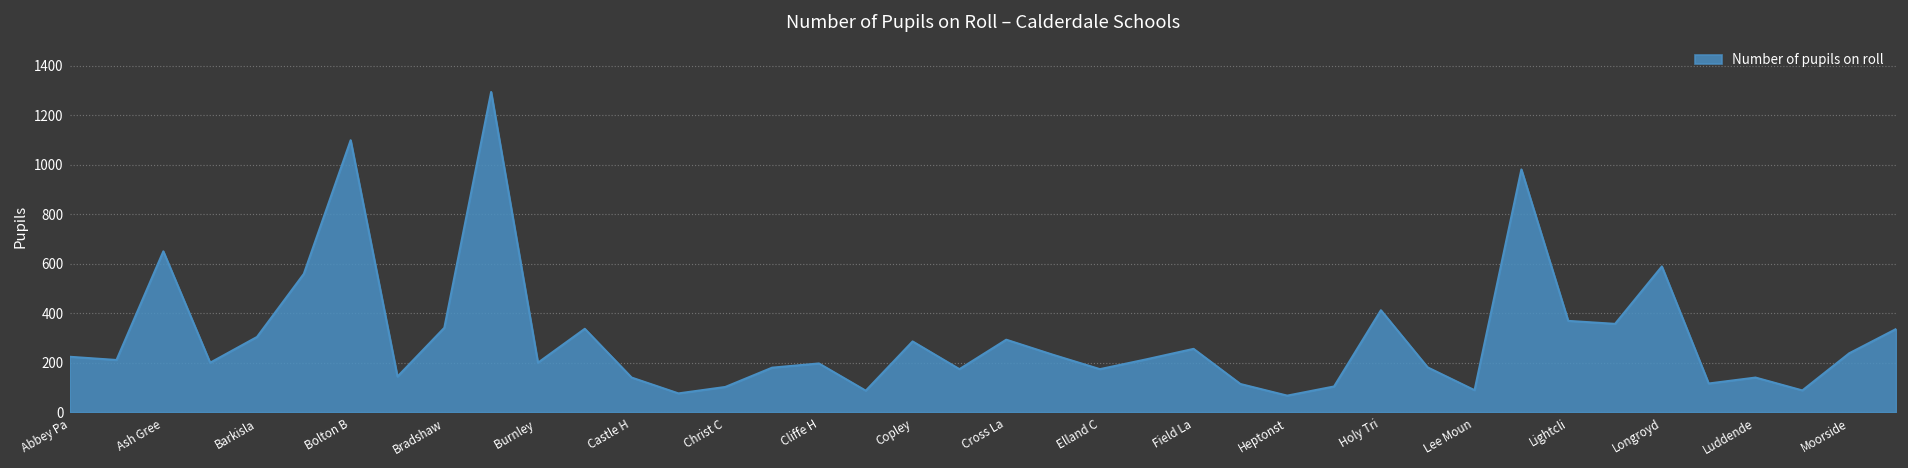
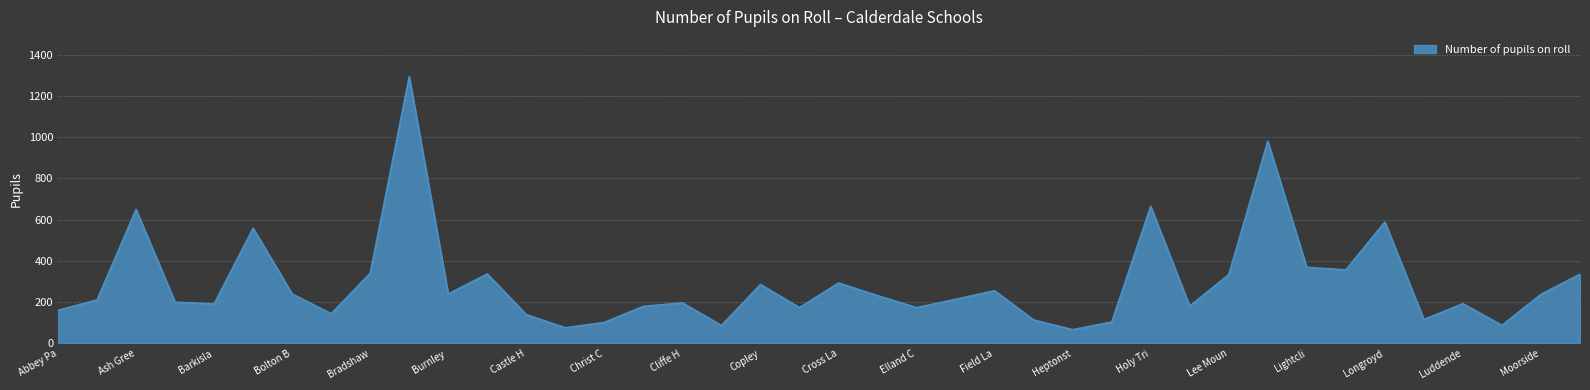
Abbey Pa: 220 -> 160
Barkisla: 300 -> 190
Bolton B: 1100 -> 240
Burnley: 200 -> 240
Holy Tri: 410 -> 670
Lee Moun: 90 -> 330
Luddende: 140 -> 190
